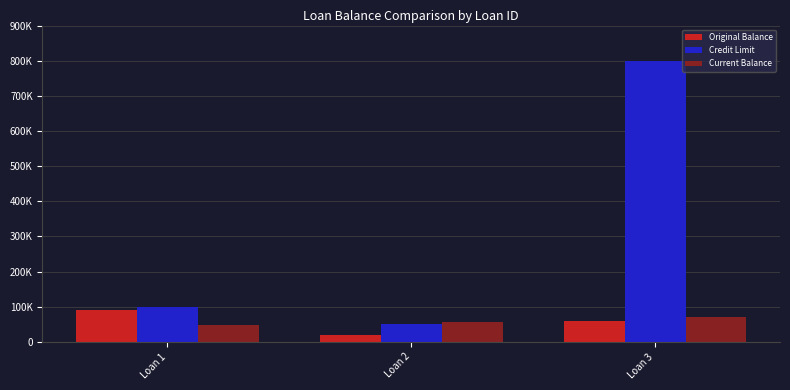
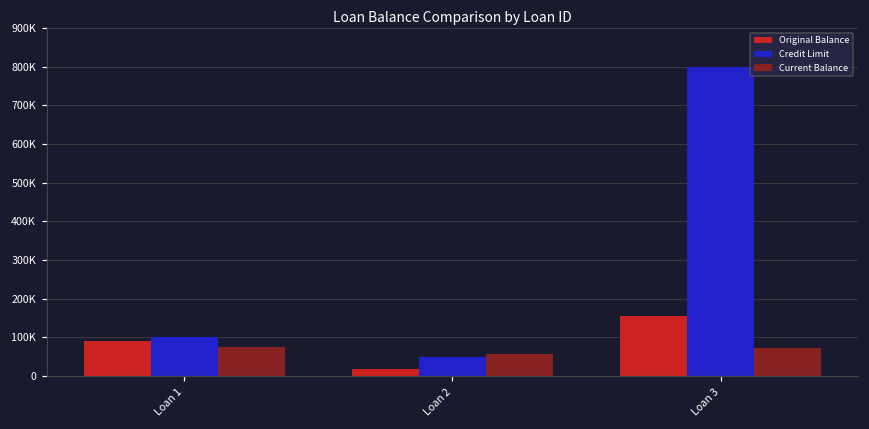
Current Balance, Loan 1: 50000 -> 80000
Original Balance, Loan 3: 60000 -> 150000
